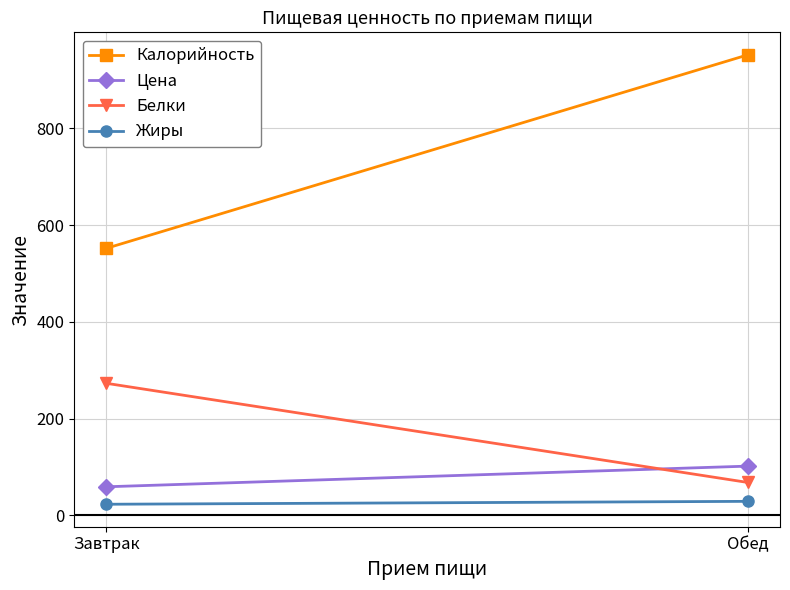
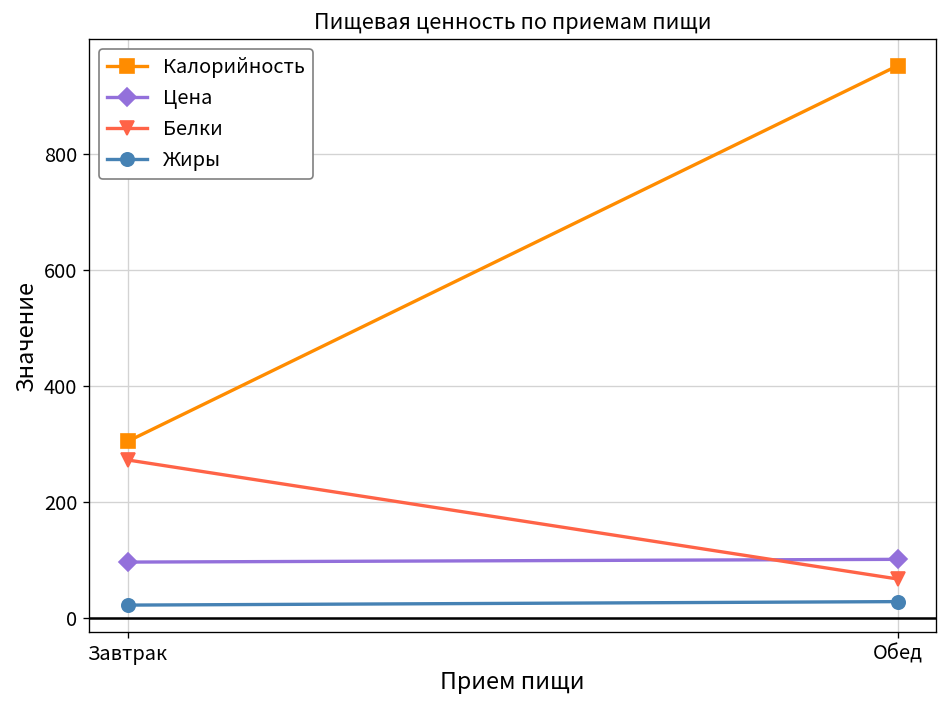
Калорийность, Завтрак: 550 -> 310
Цена, Завтрак: 60 -> 100
